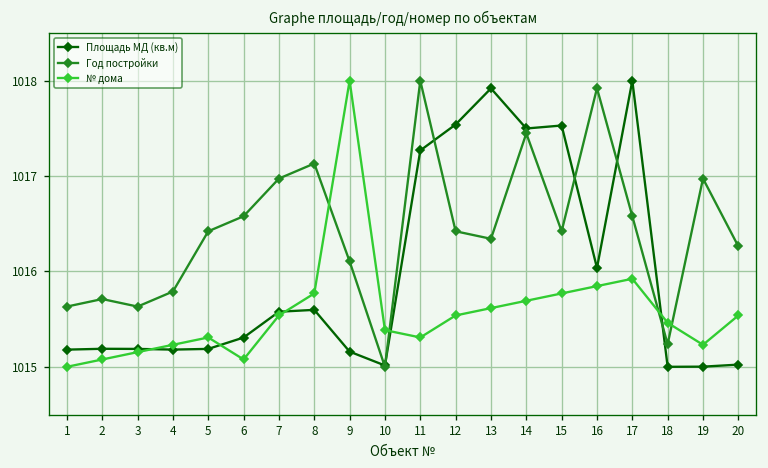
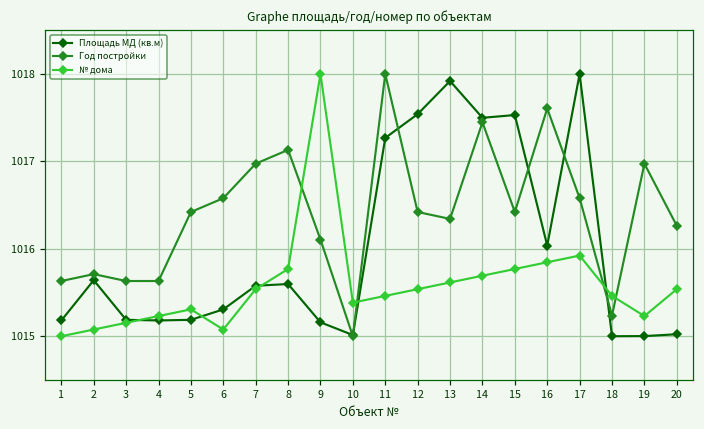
Площадь МД (кв.м), 2: 1015.2 -> 1015.6
Год постройки, 4: 1015.8 -> 1015.6
№ дома, 11: 1015.3 -> 1015.5
Год постройки, 16: 1017.9 -> 1017.6
